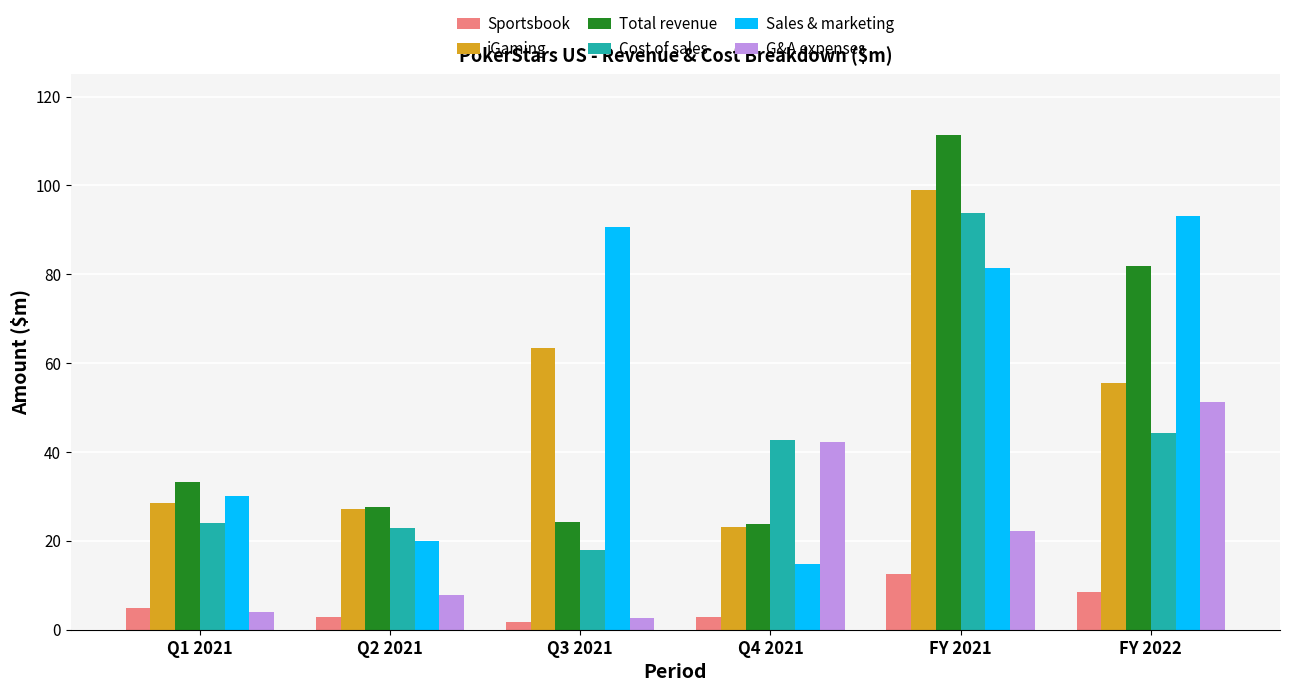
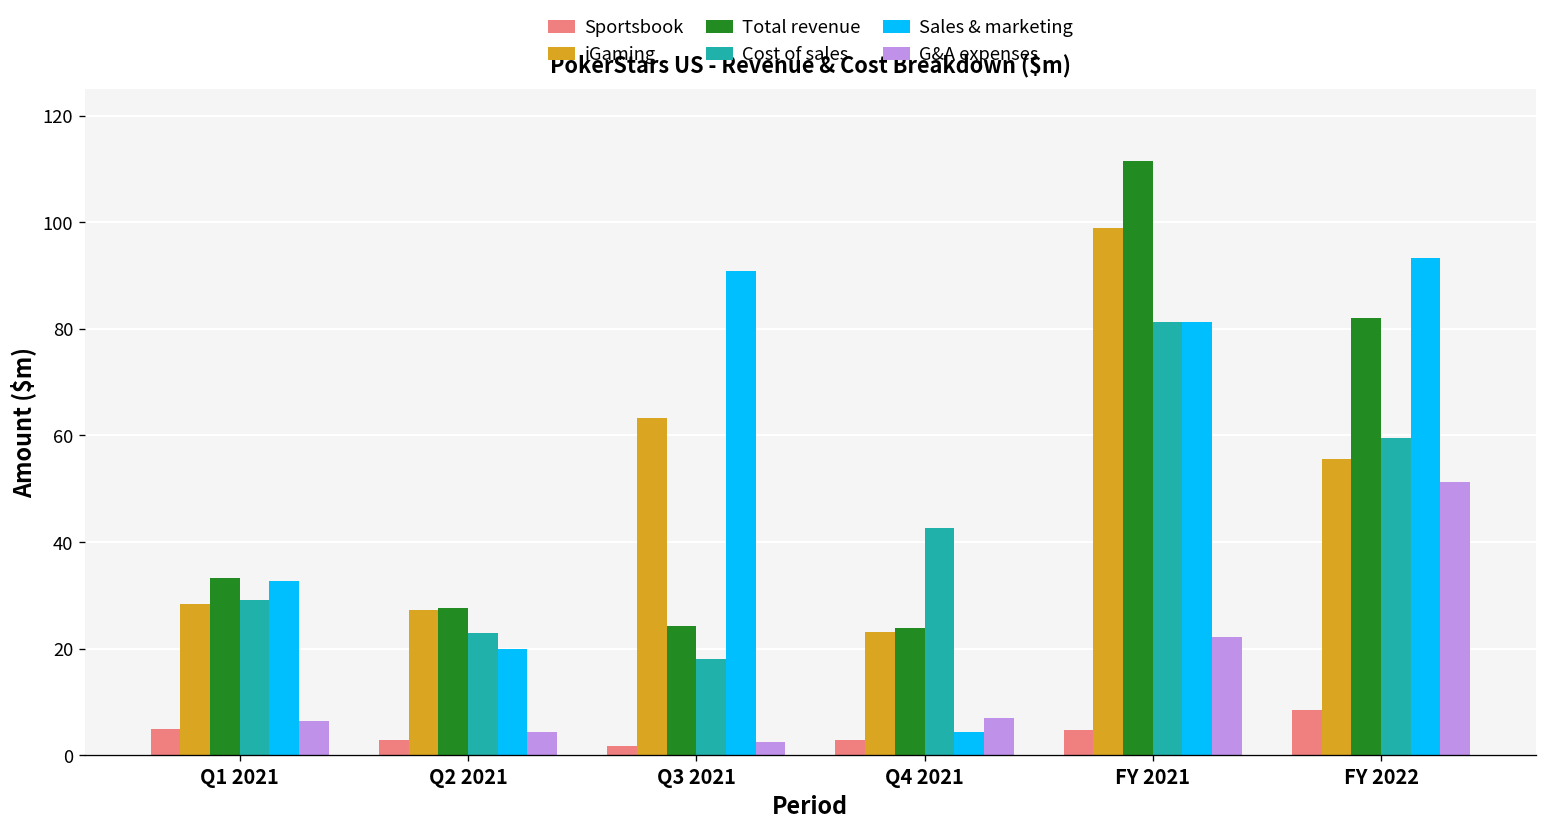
Cost of sales, Q1 2021: 24 -> 29
Sales & marketing, Q1 2021: 30 -> 33
G&A expenses, Q1 2021: 4 -> 6
G&A expenses, Q2 2021: 8 -> 4
Sales & marketing, Q4 2021: 15 -> 4
G&A expenses, Q4 2021: 42 -> 7
Sportsbook, FY 2021: 12 -> 5
Cost of sales, FY 2021: 94 -> 81
Cost of sales, FY 2022: 44 -> 59
